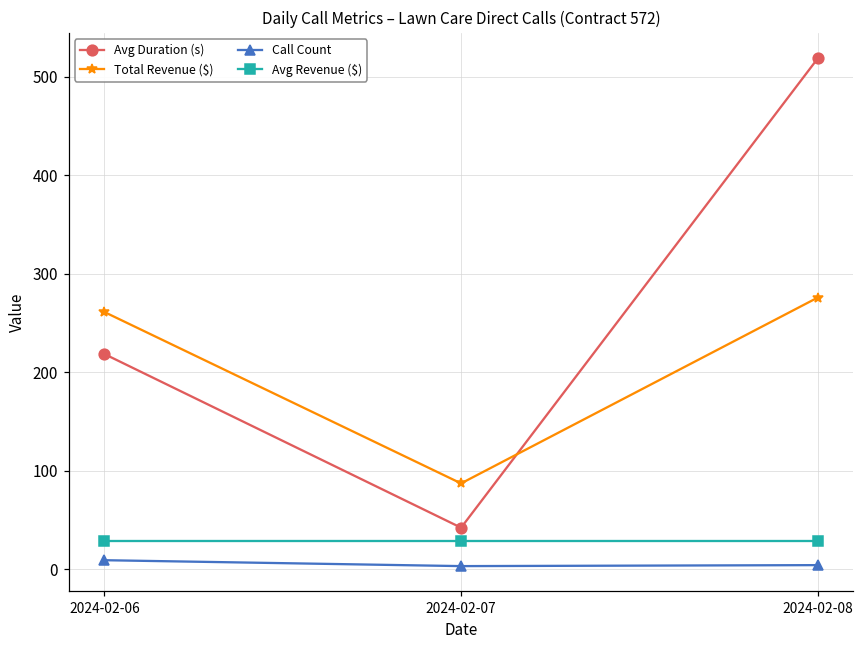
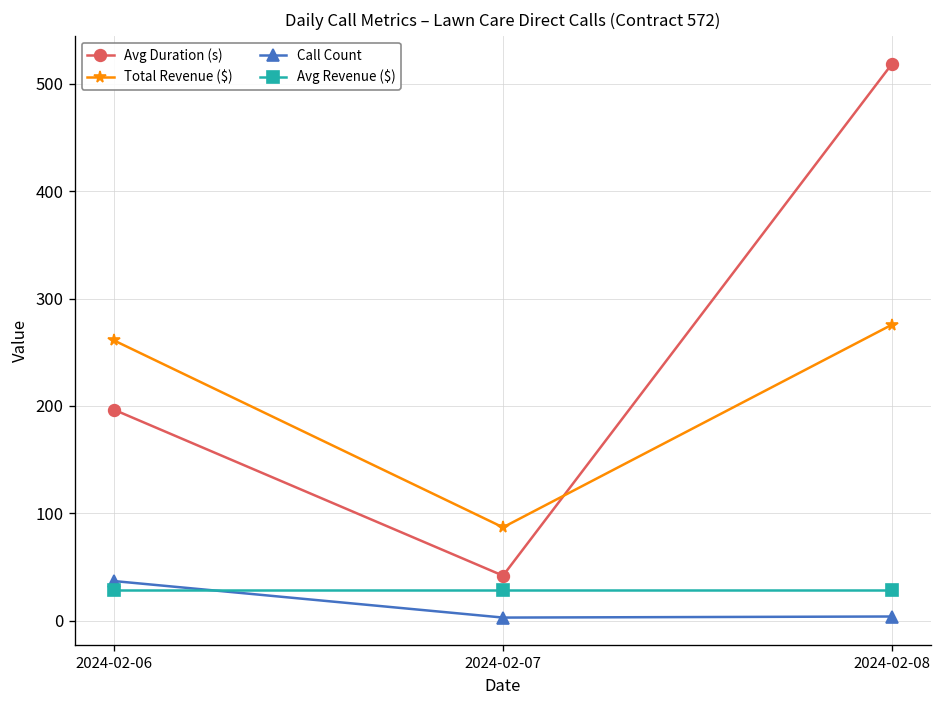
Avg Duration (s), 2024-02-06: 220 -> 200
Call Count, 2024-02-06: 10 -> 40
